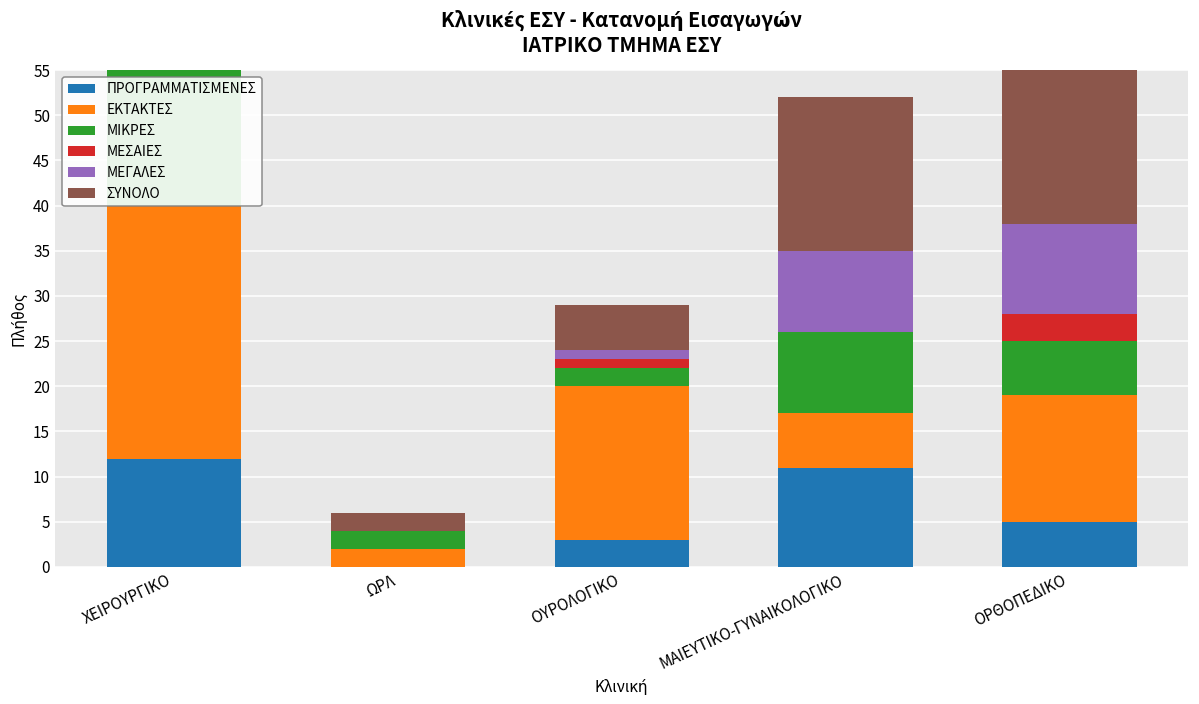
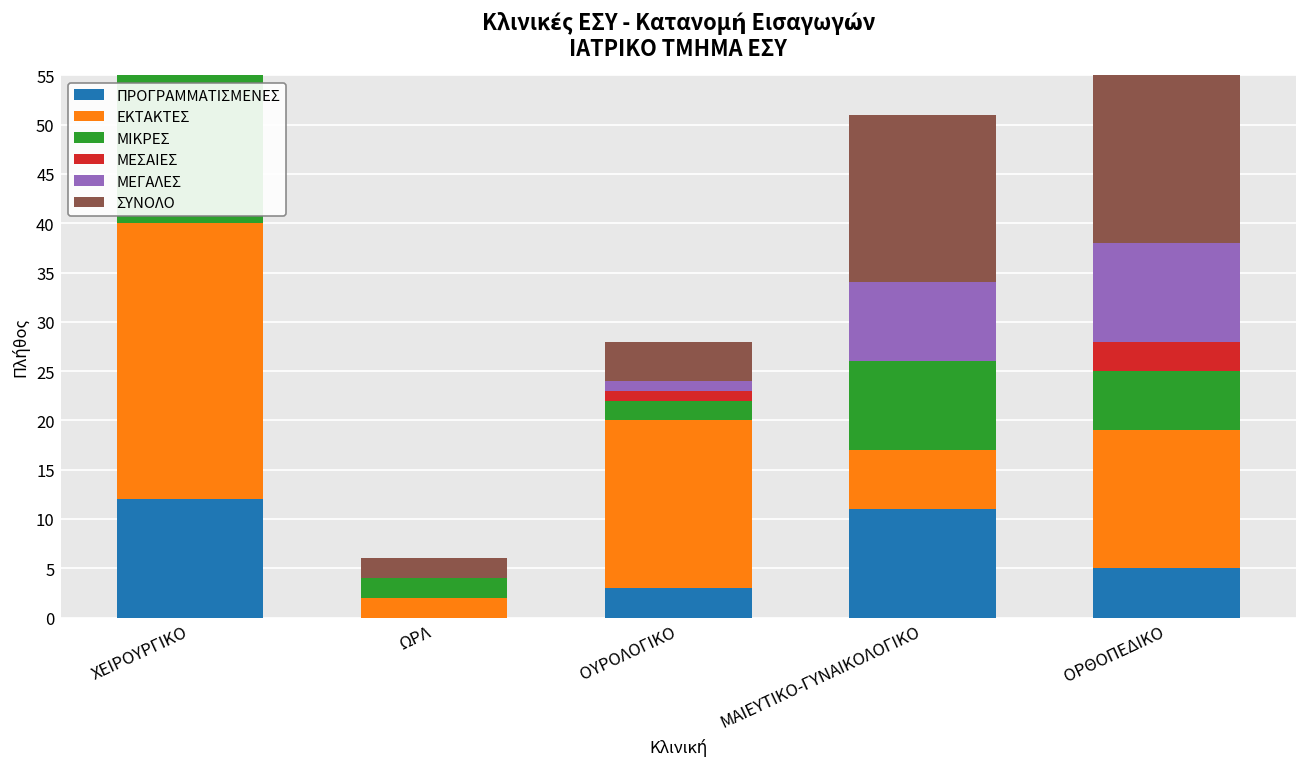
ΣΥΝΟΛΟ, ΟΥΡΟΛΟΓΙΚΟ: 5 -> 4
ΜΕΓΑΛΕΣ, ΜΑΙΕΥΤΙΚΟ-ΓΥΝΑΙΚΟΛΟΓΙΚΟ: 9 -> 8
